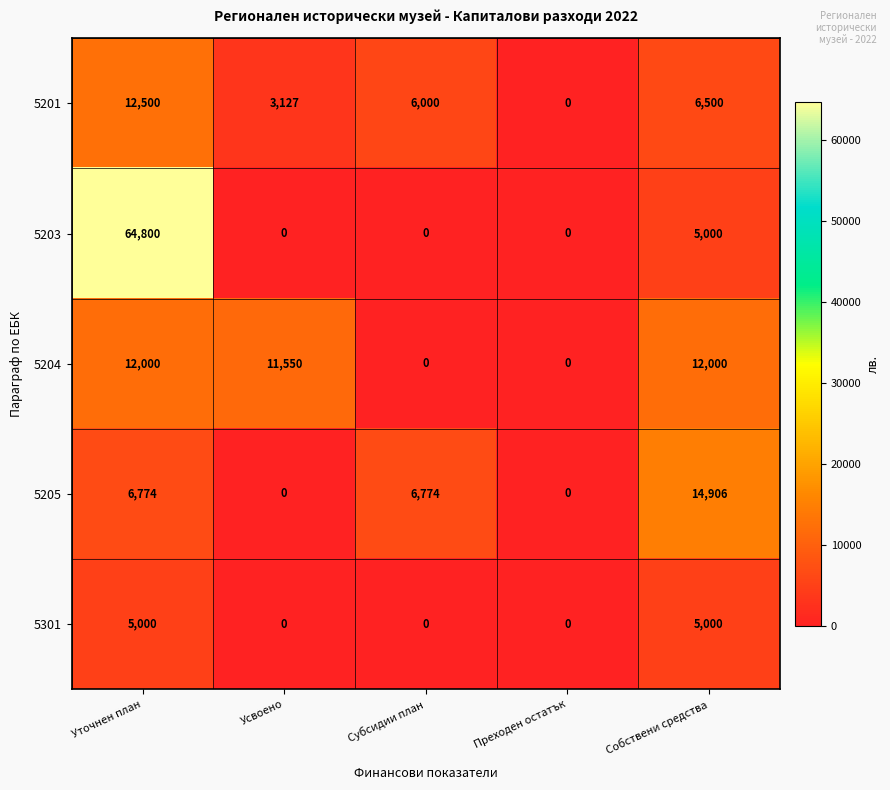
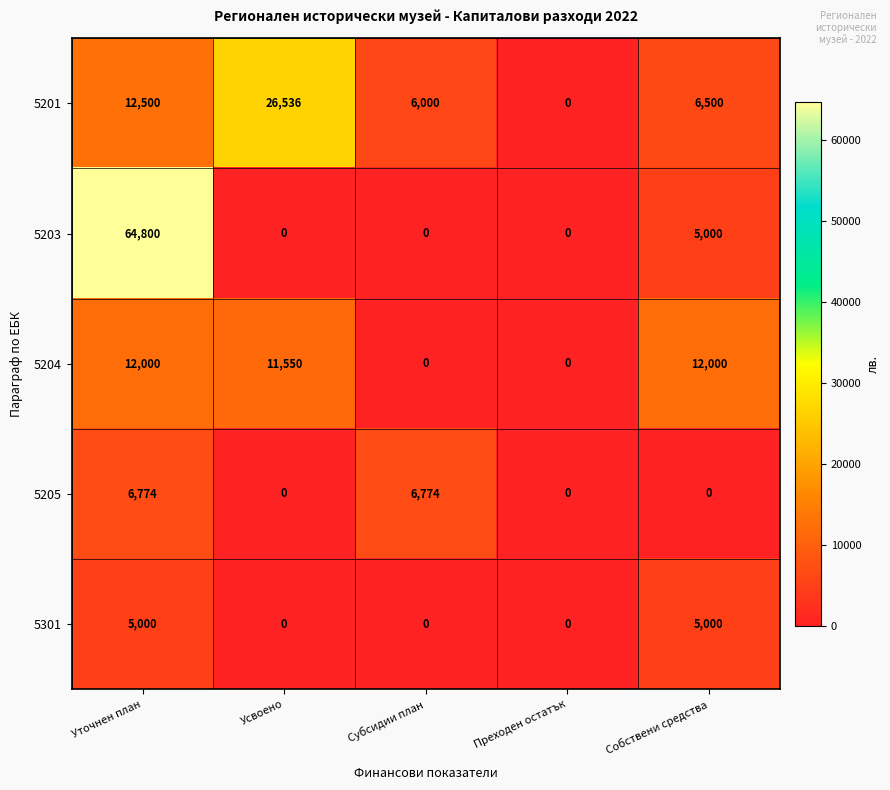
5201, Усвоено: 3,127 -> 26,536
5205, Собствени средства: 14,906 -> 0
